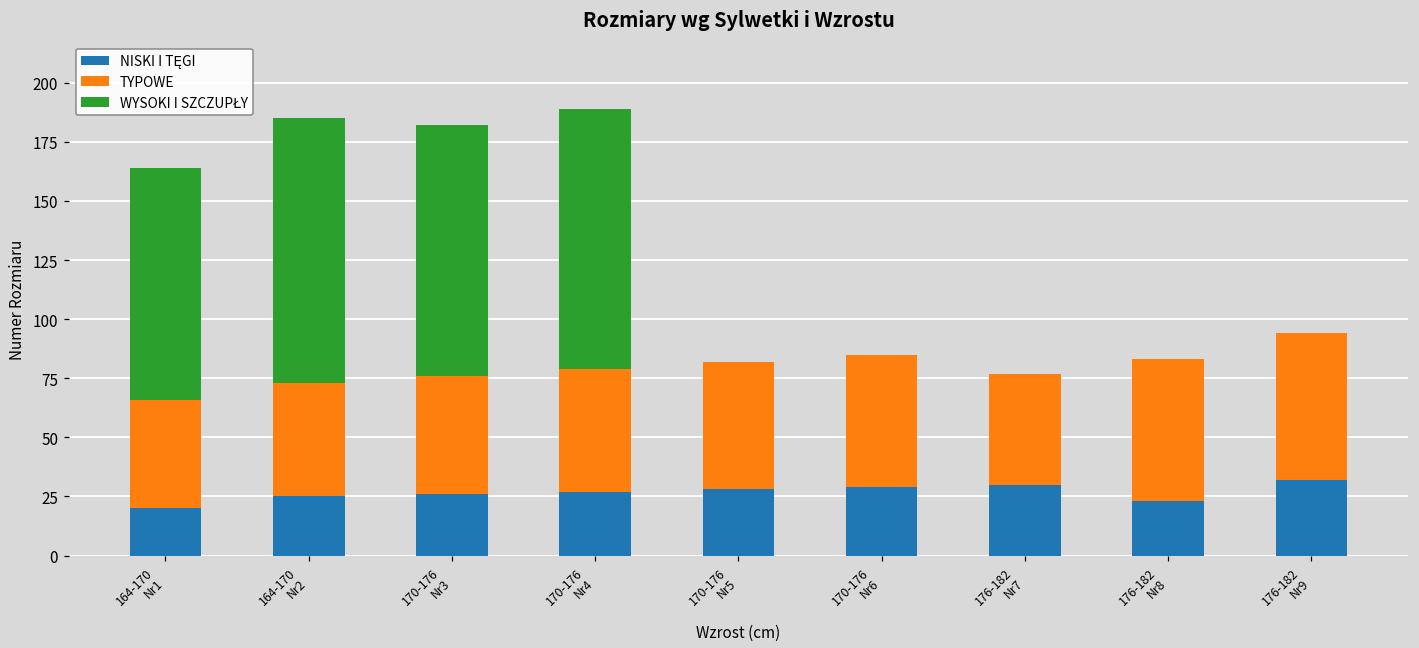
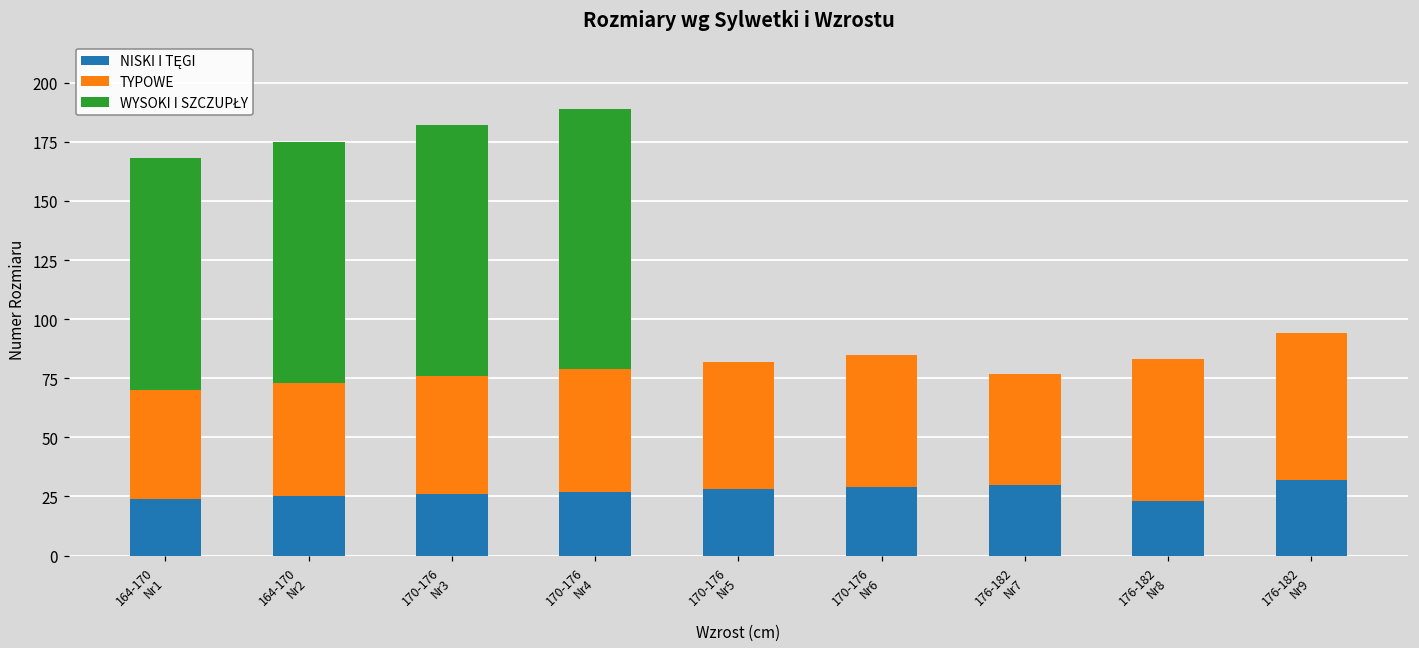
NISKI I TĘGI, 164-170 Nr1: 20 -> 24
WYSOKI I SZCZUPŁY, 164-170 Nr2: 112 -> 102
